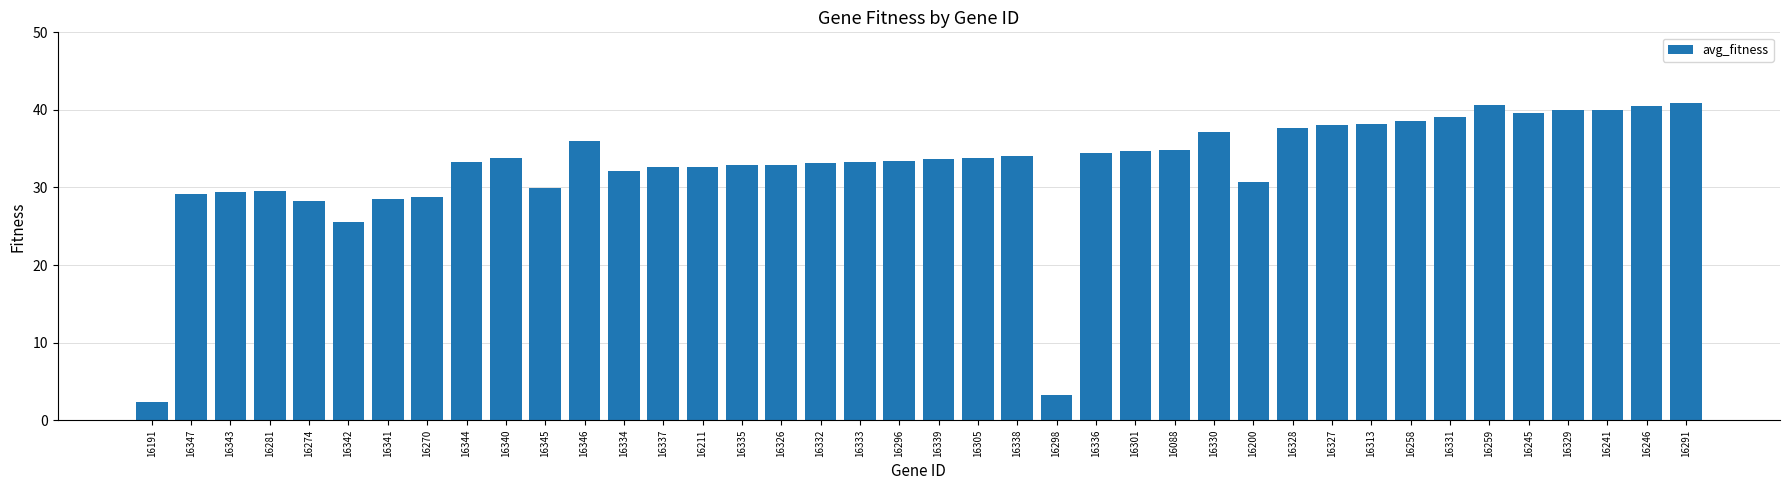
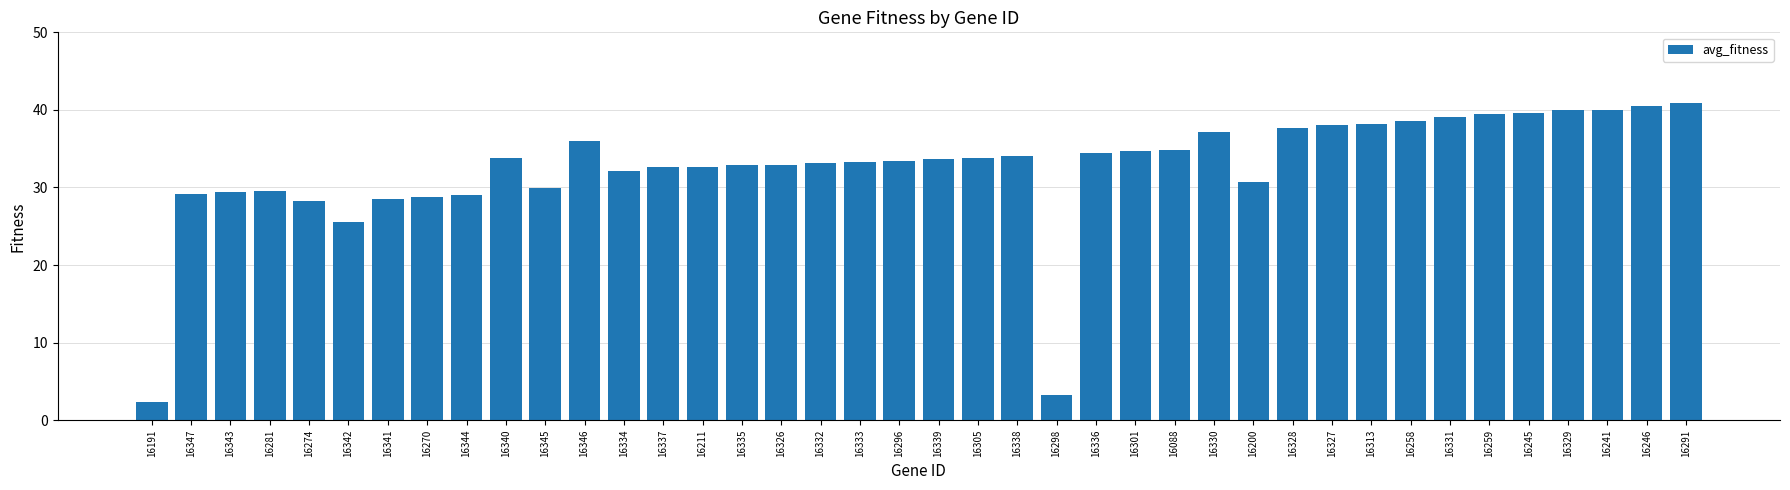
16344: 33 -> 29
16259: 41 -> 40
